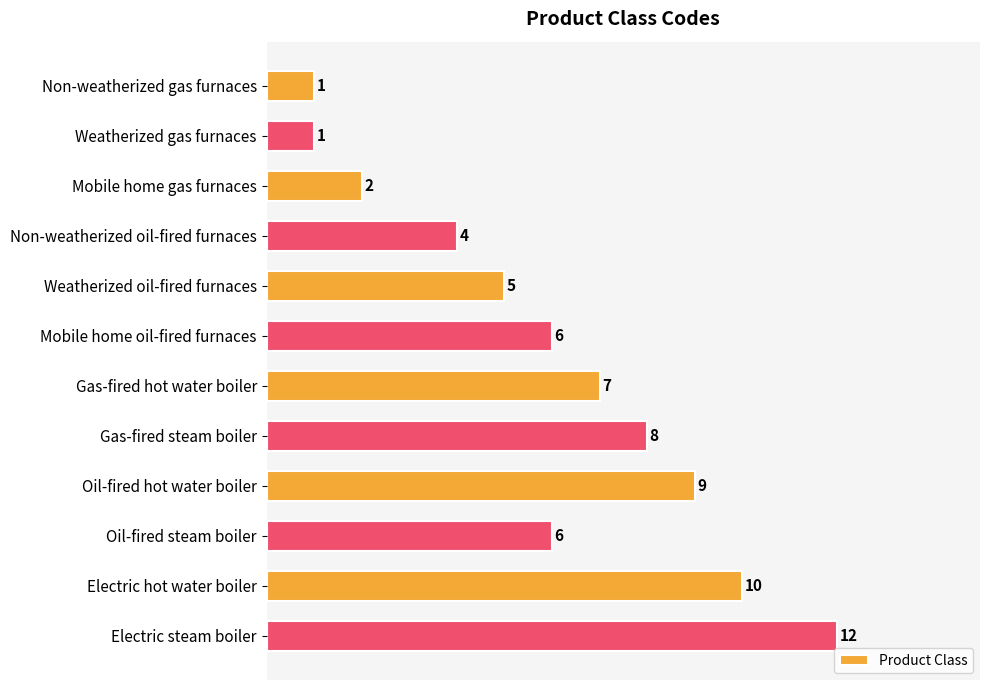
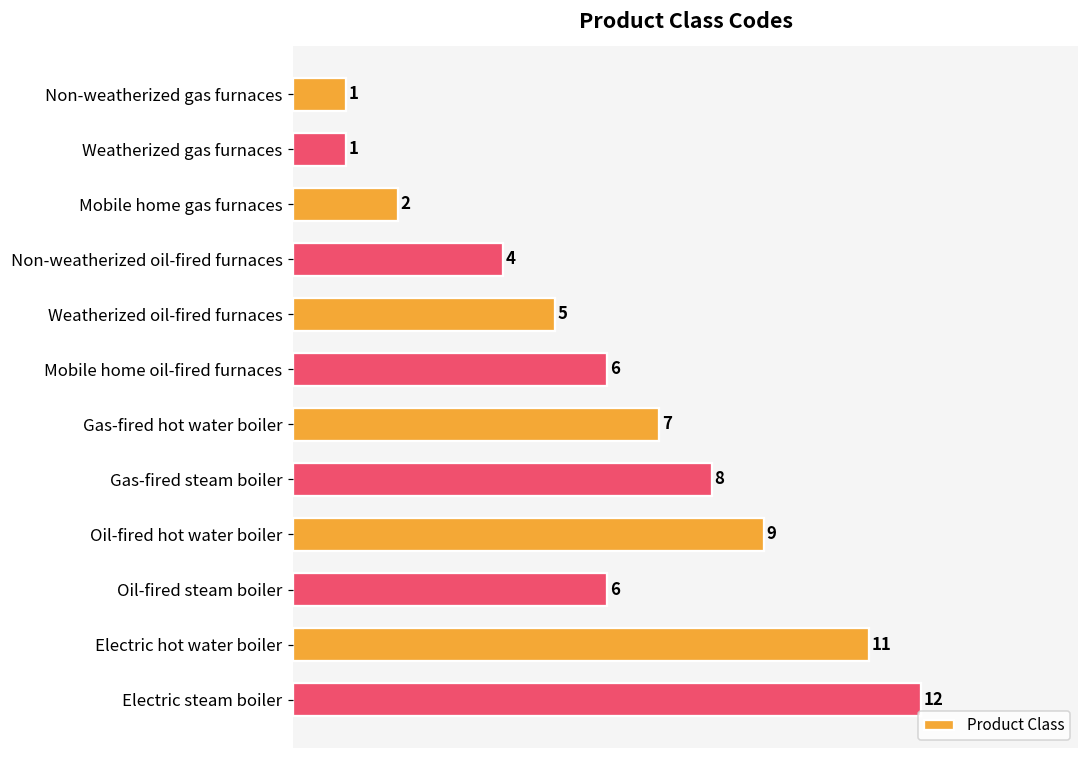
Electric hot water boiler: 10 -> 11
